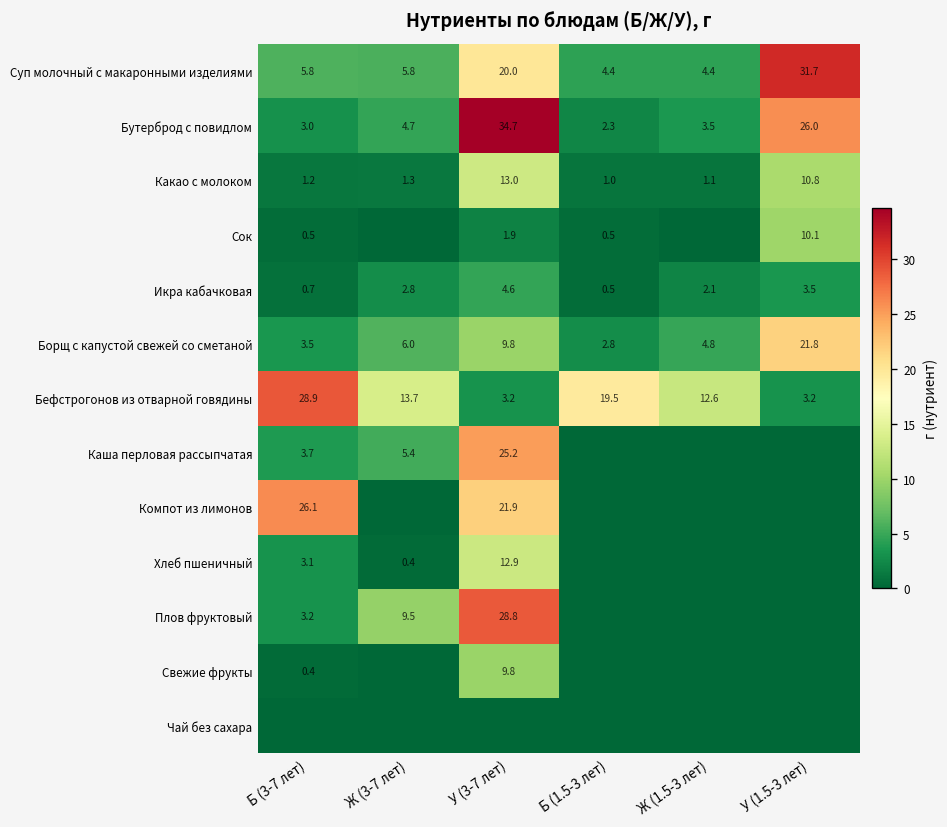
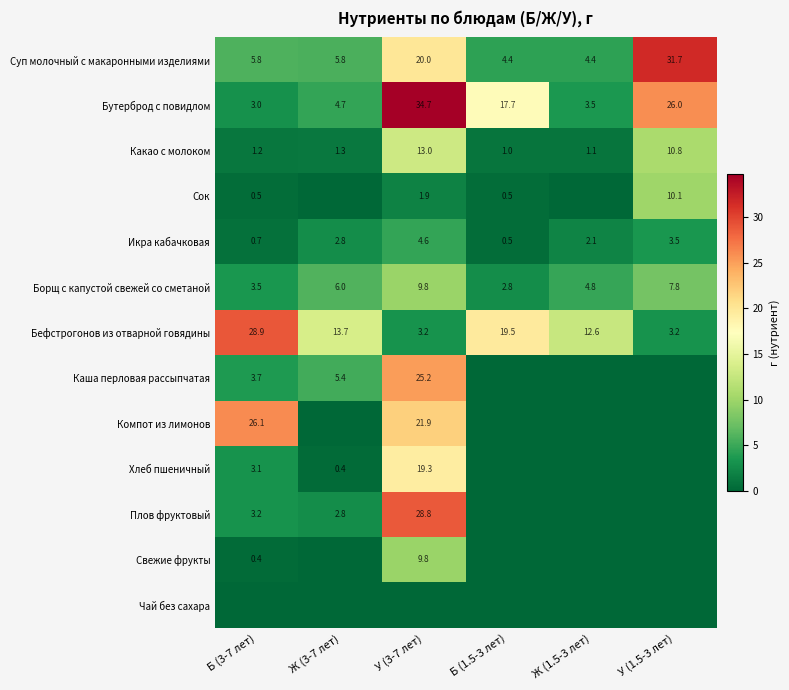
Бутерброд с повидлом, Б (1.5-3 лет): 2.3 -> 17.7
Борщ с капустой свежей со сметаной, У (1.5-3 лет): 21.8 -> 7.8
Хлеб пшеничный, У (3-7 лет): 12.9 -> 19.3
Плов фруктовый, Ж (3-7 лет): 9.5 -> 2.8
